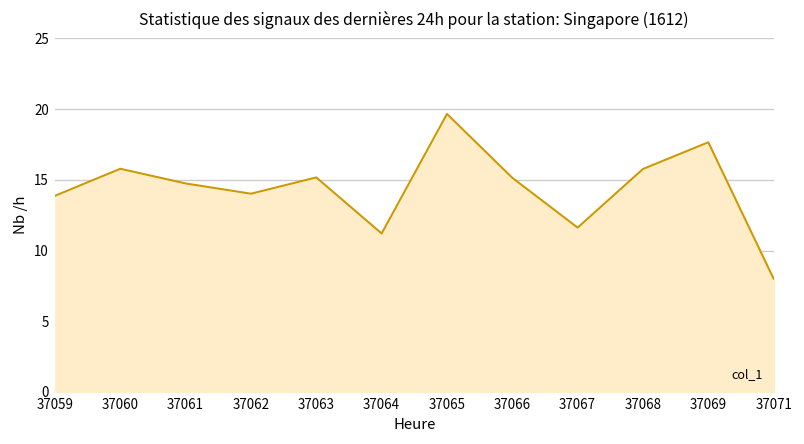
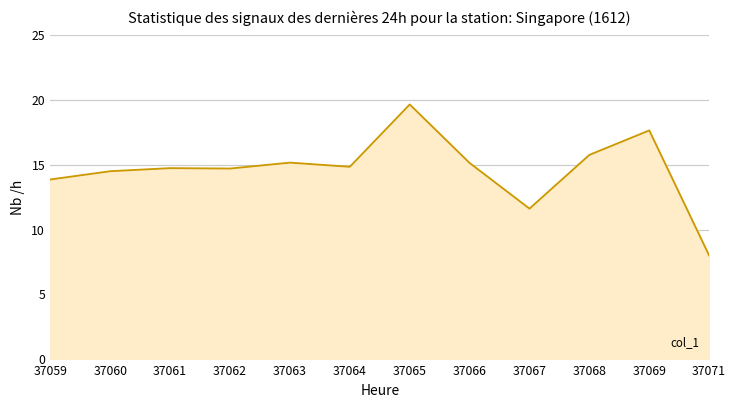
37060: 15.8 -> 14.5
37062: 14.0 -> 14.7
37064: 11.2 -> 14.9
